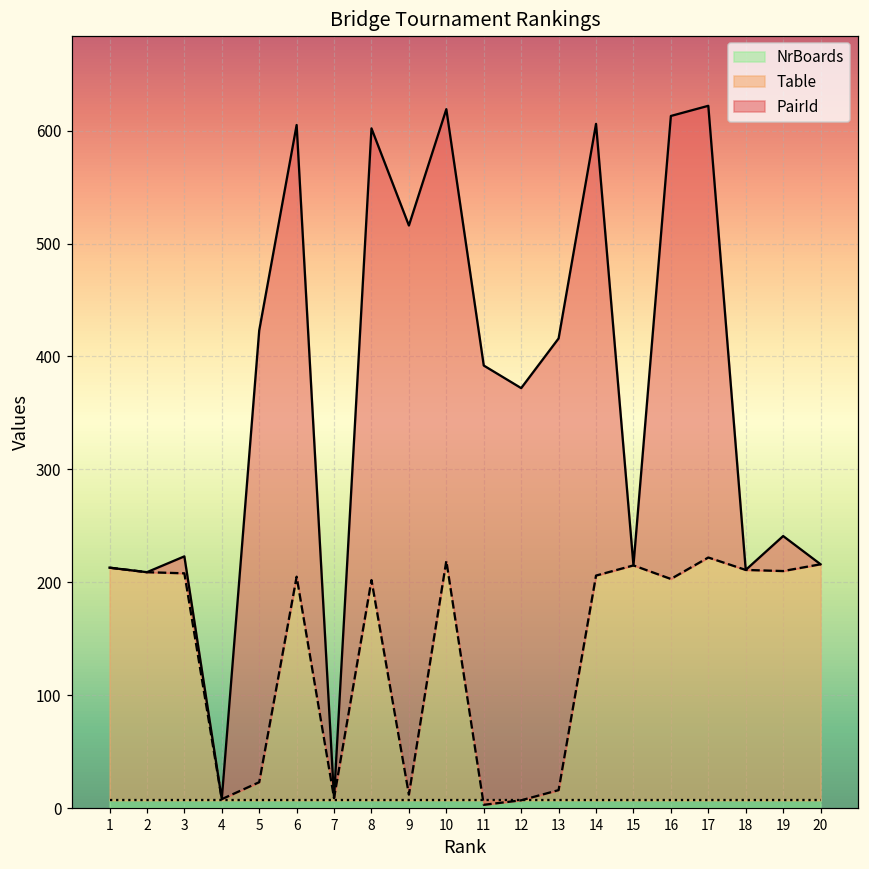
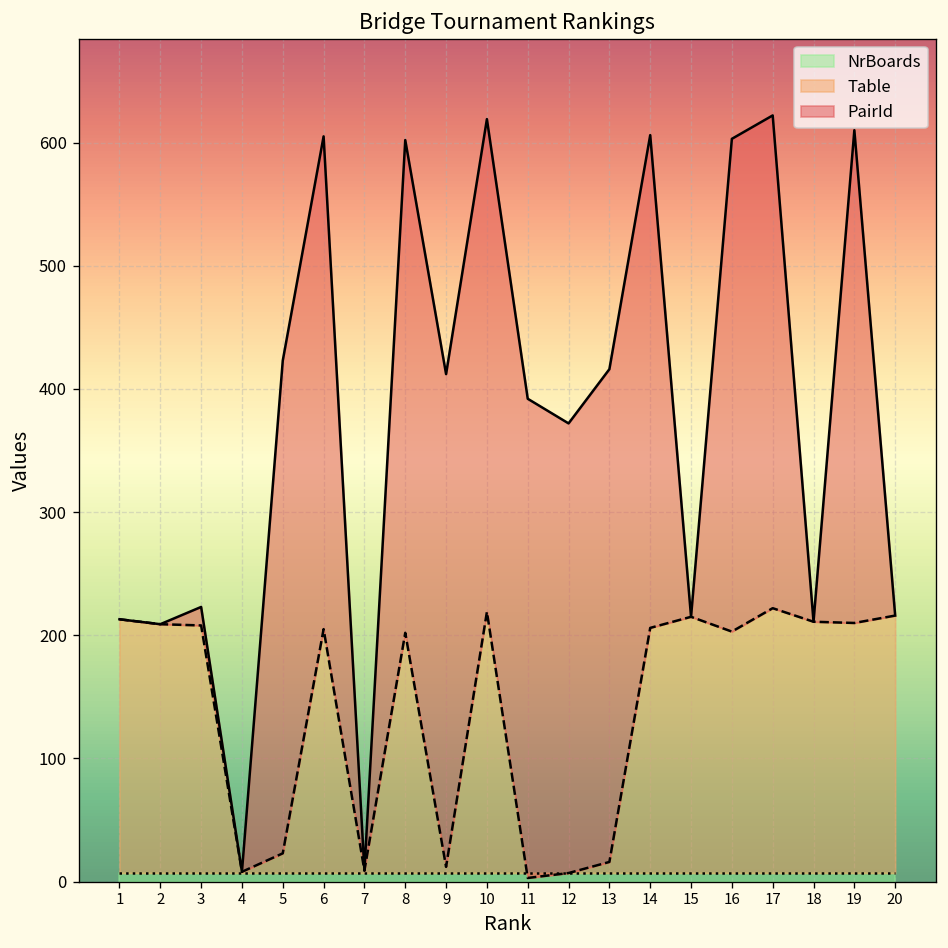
PairId, 9: 516 -> 412
PairId, 16: 613 -> 603
PairId, 19: 241 -> 610
